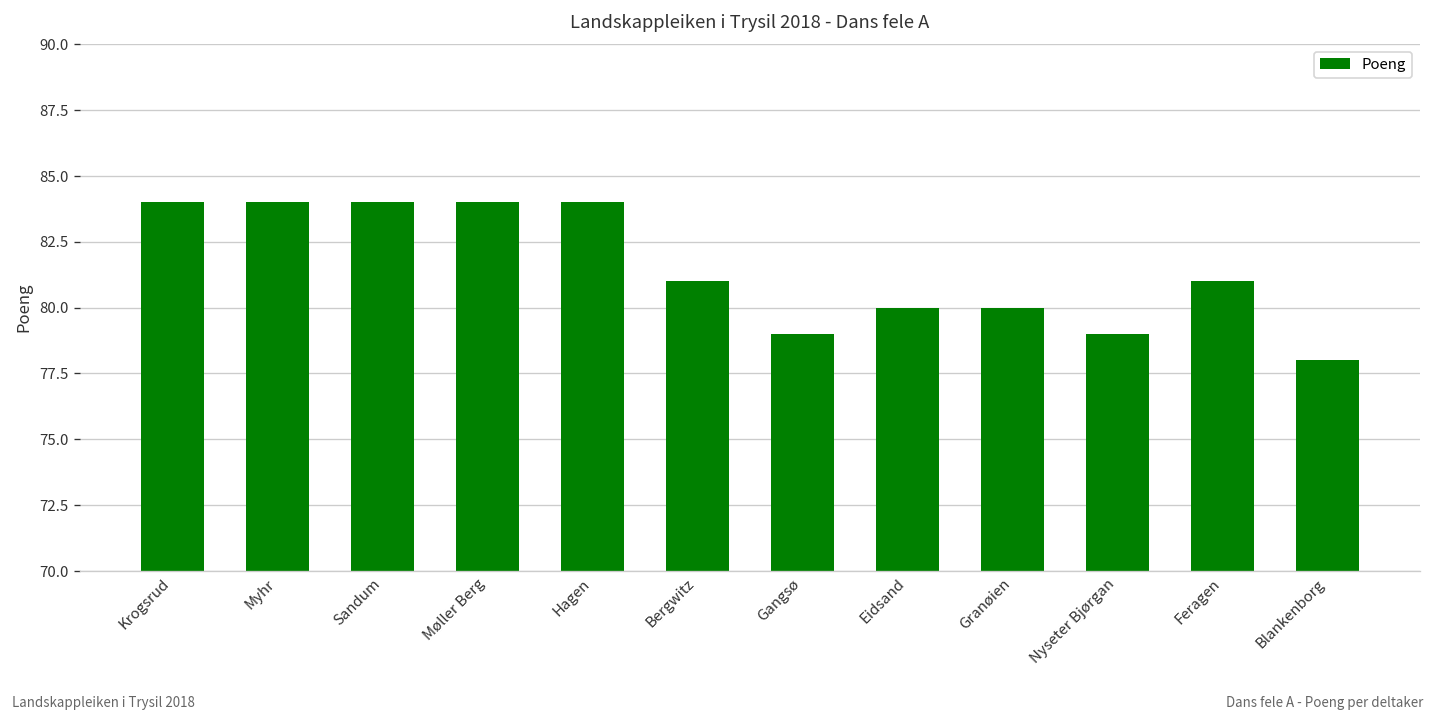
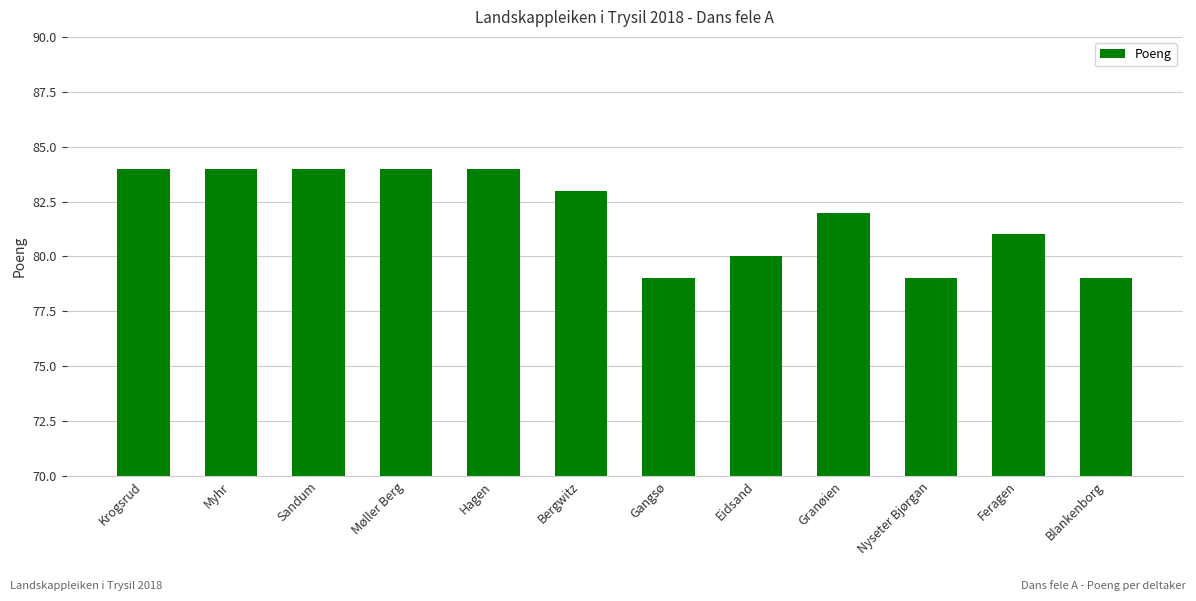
Bergwitz: 81 -> 83
Granøien: 80 -> 82
Blankenborg: 78 -> 79
